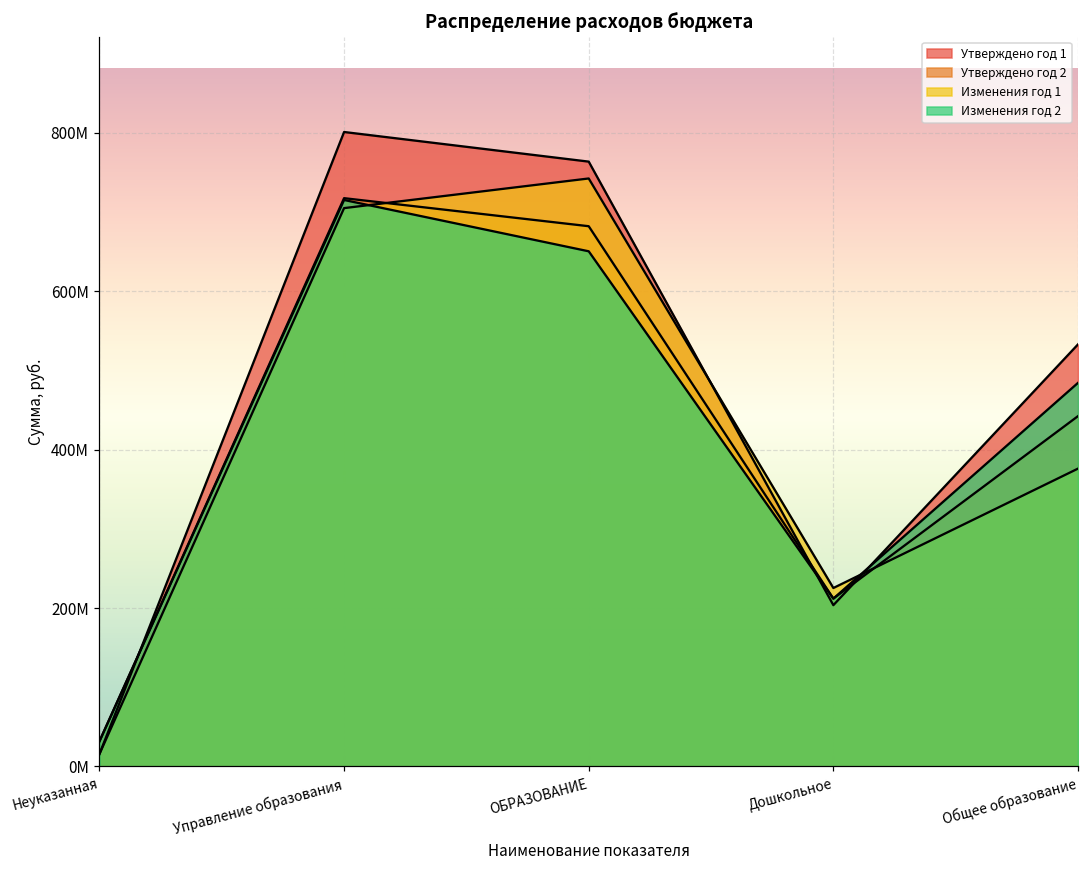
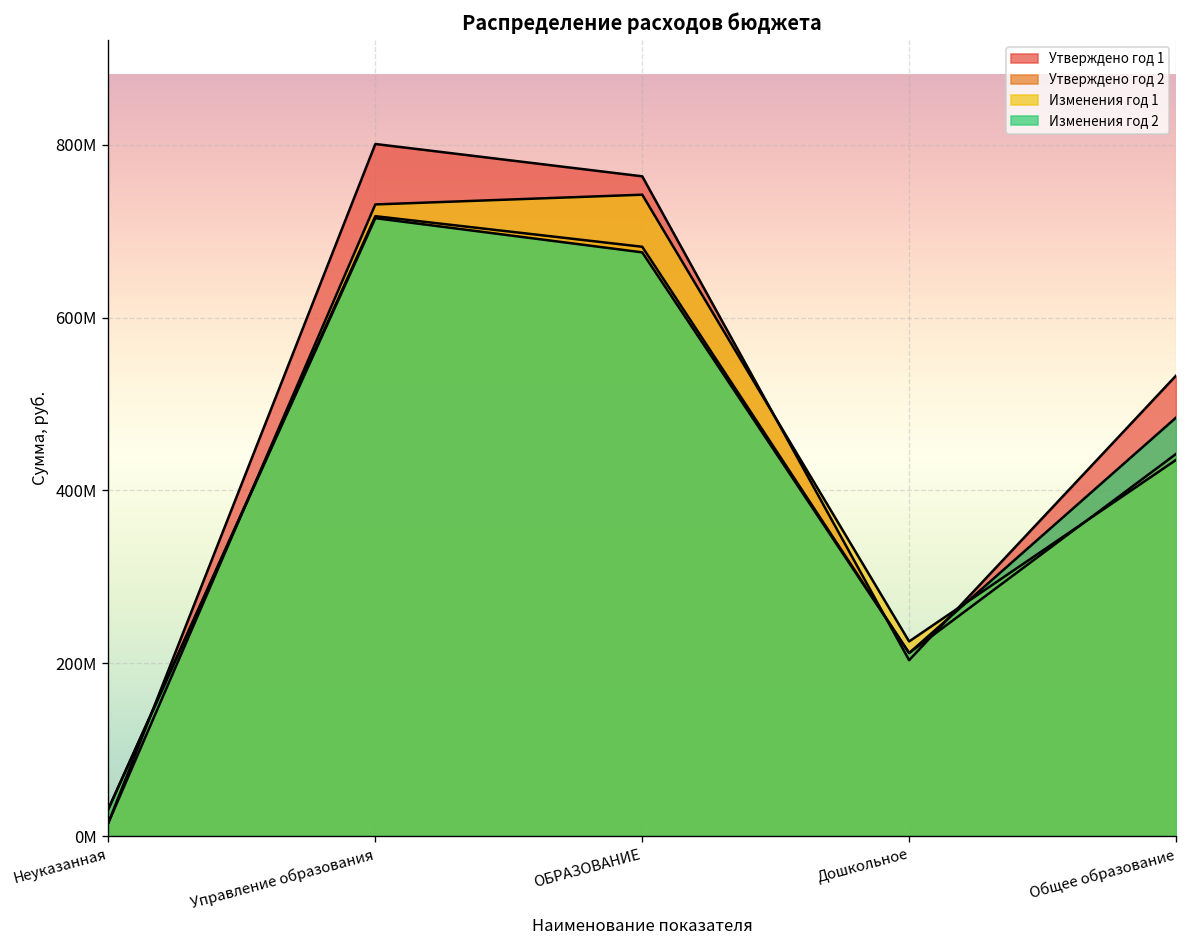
Изменения год 1, Управление образования: 700000000 -> 730000000
Изменения год 2, ОБРАЗОВАНИЕ: 650000000 -> 680000000
Изменения год 1, Общее образование: 380000000 -> 440000000
